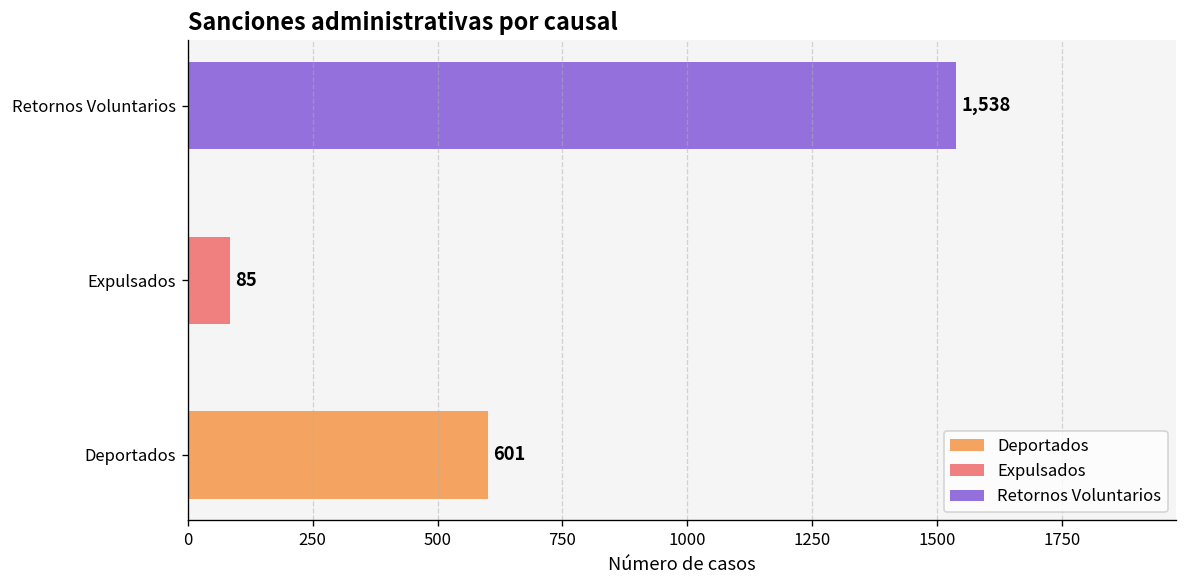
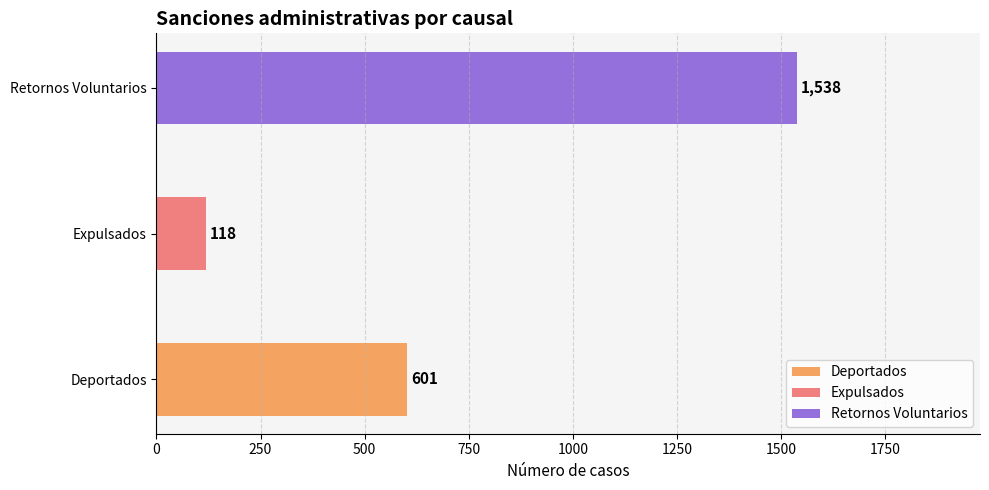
Expulsados: 85 -> 118
